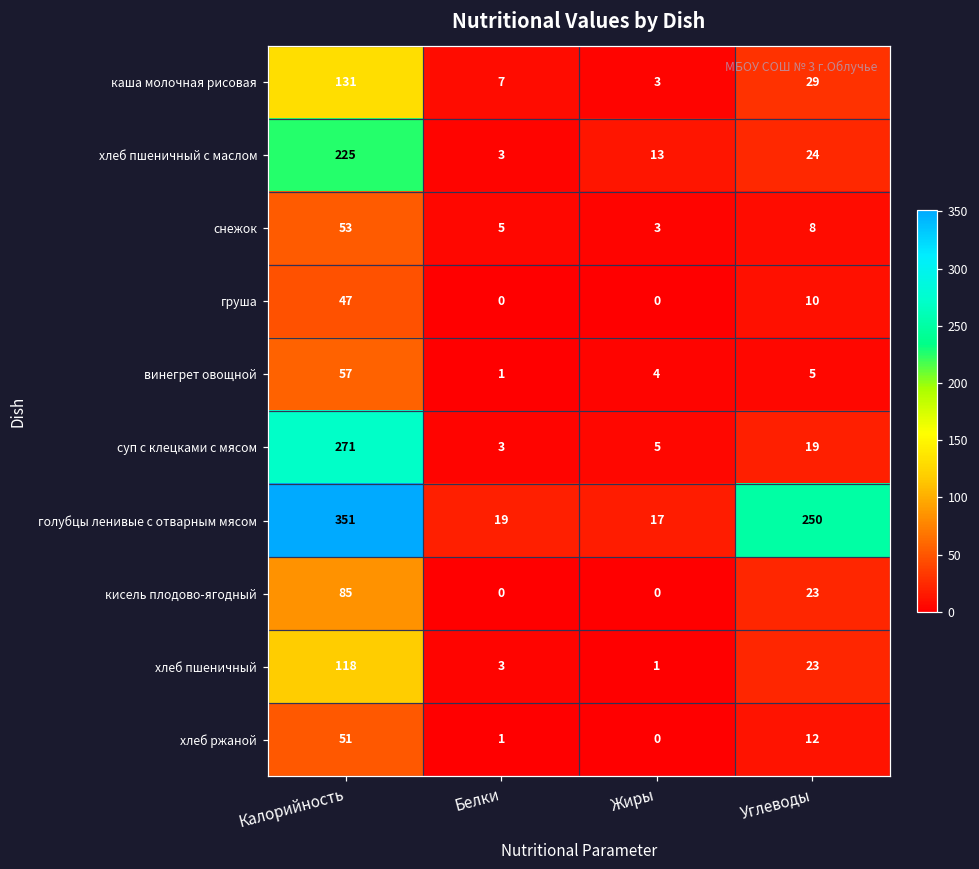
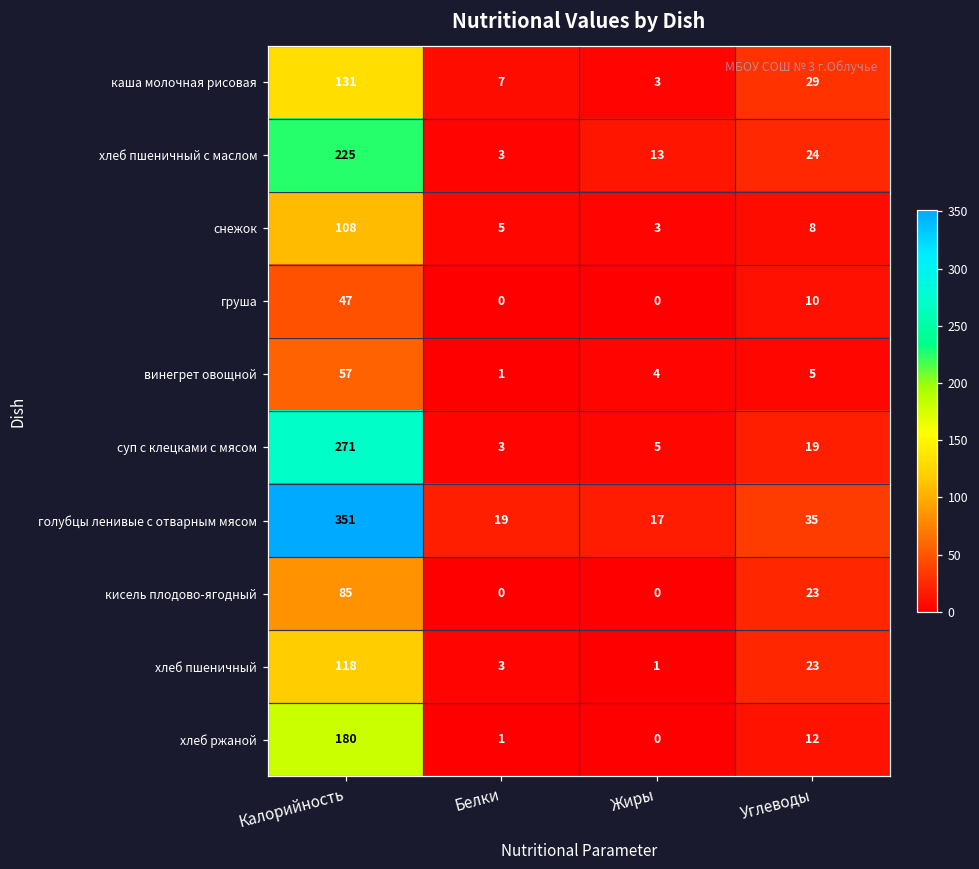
снежок, Калорийность: 53 -> 108
голубцы ленивые с отварным мясом, Углеводы: 250 -> 35
хлеб ржаной, Калорийность: 51 -> 180
